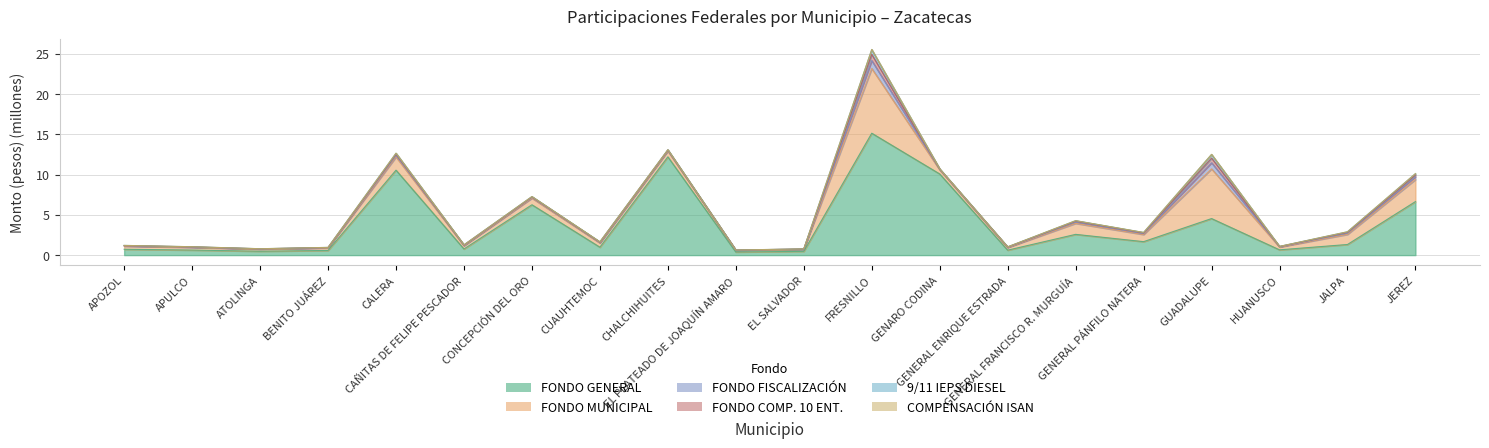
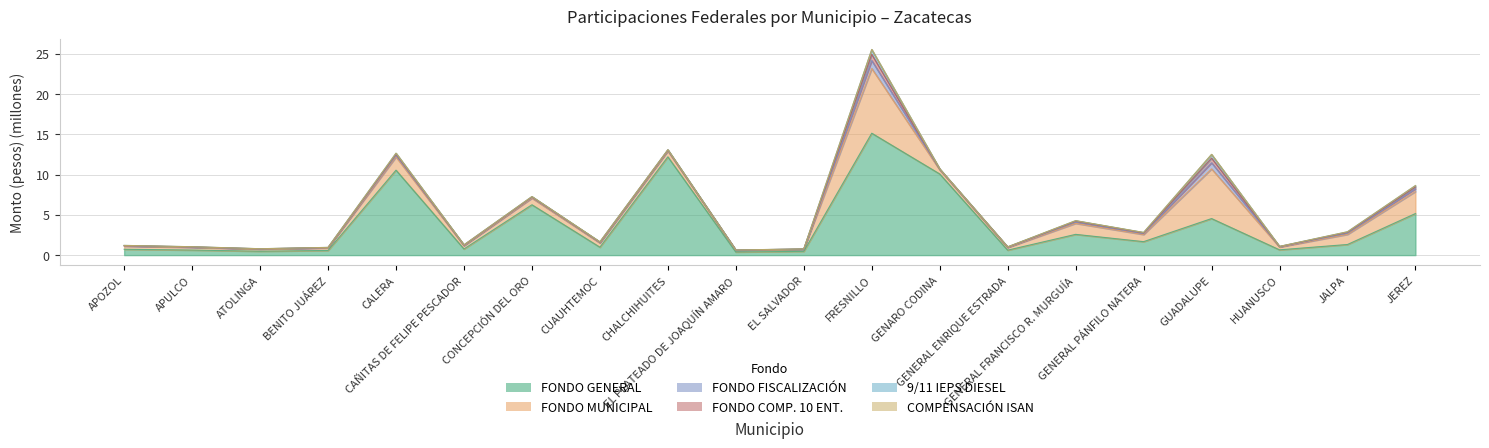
FONDO GENERAL, JEREZ: 7 -> 5
